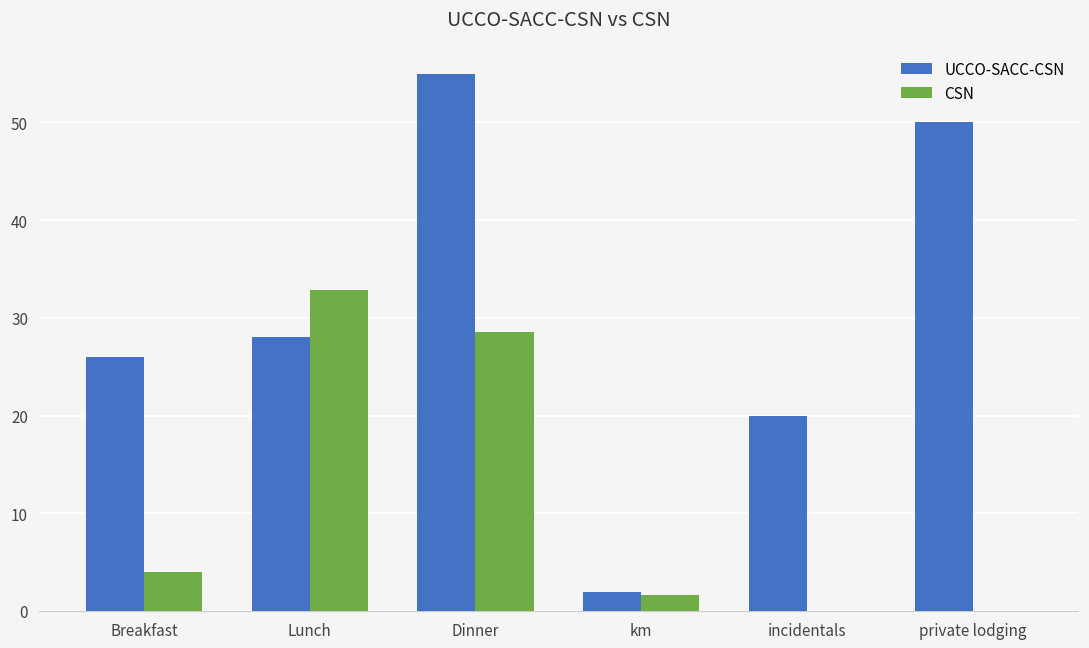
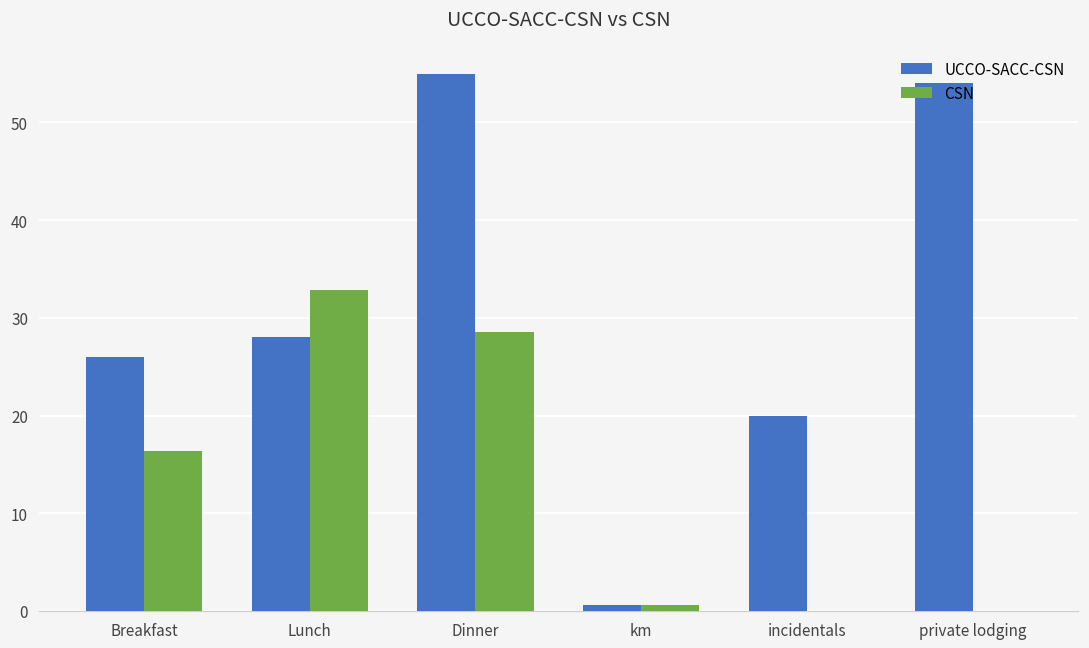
CSN, Breakfast: 4 -> 16
UCCO-SACC-CSN, km: 2 -> 1
CSN, km: 2 -> 1
UCCO-SACC-CSN, private lodging: 50 -> 54
